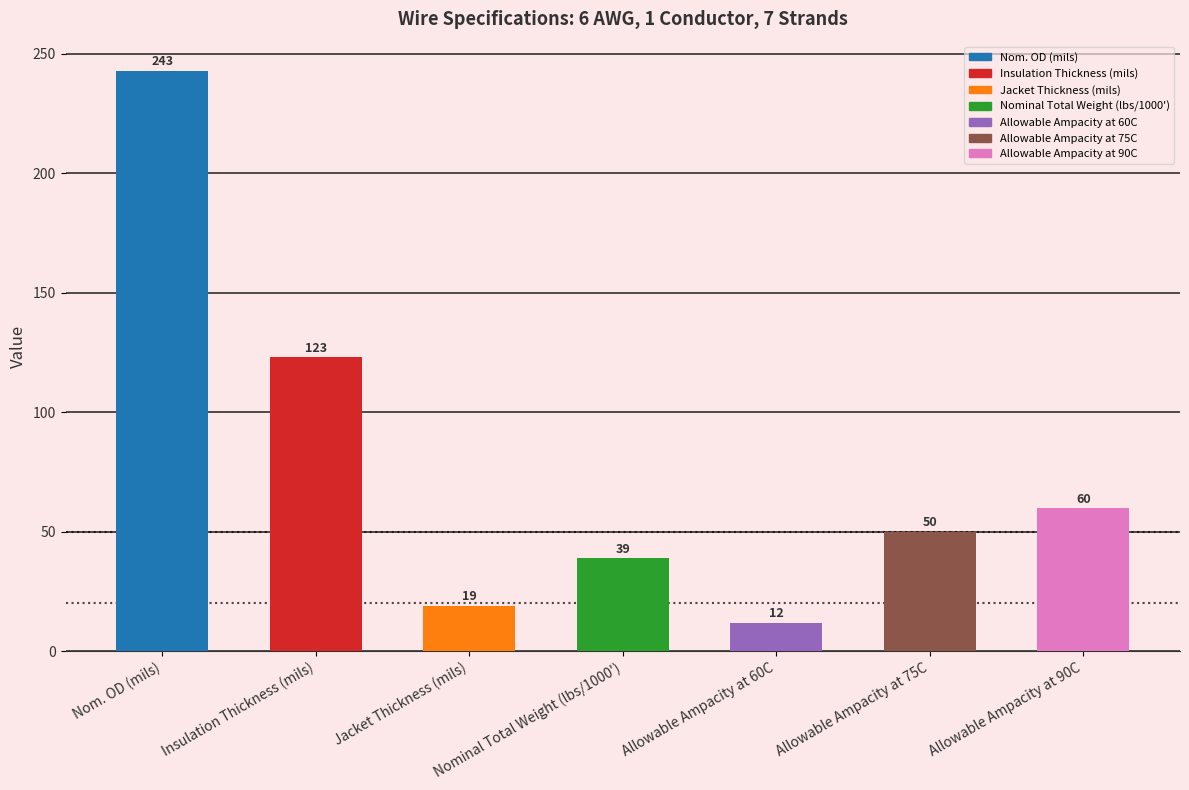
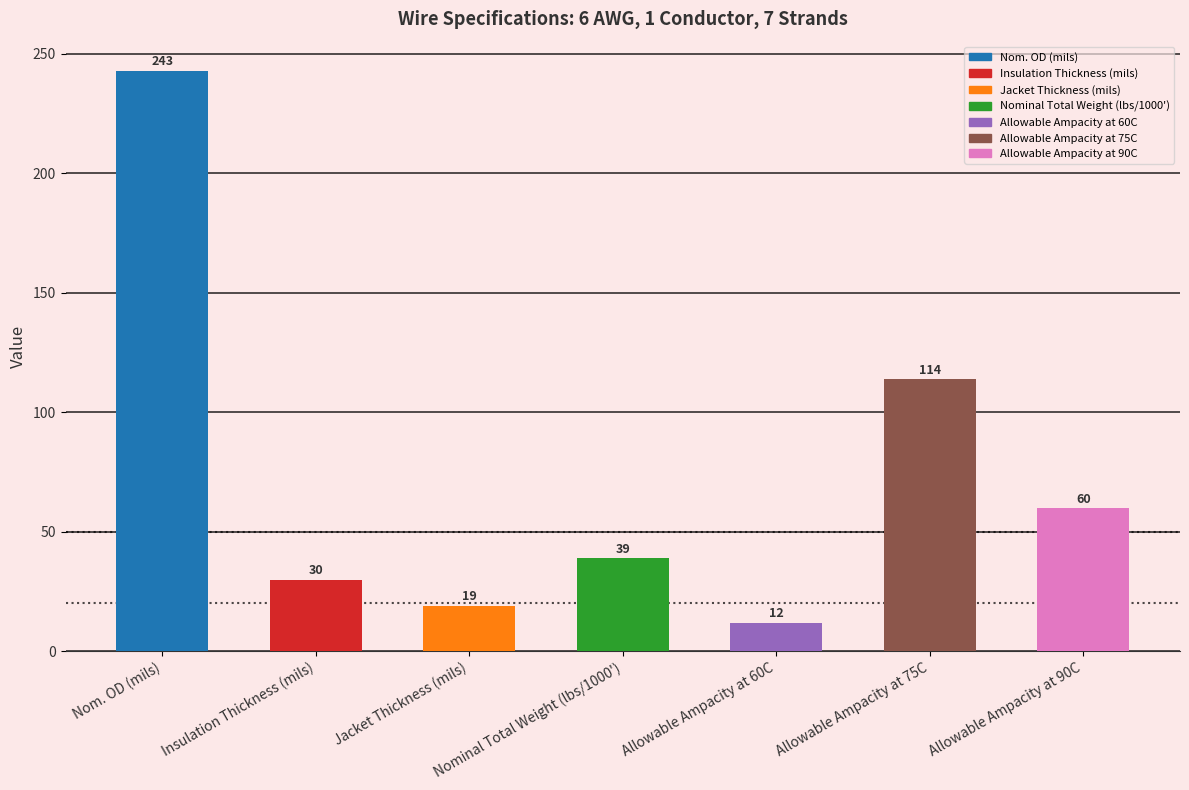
Insulation Thickness (mils): 123 -> 30
Allowable Ampacity at 75C: 50 -> 114
